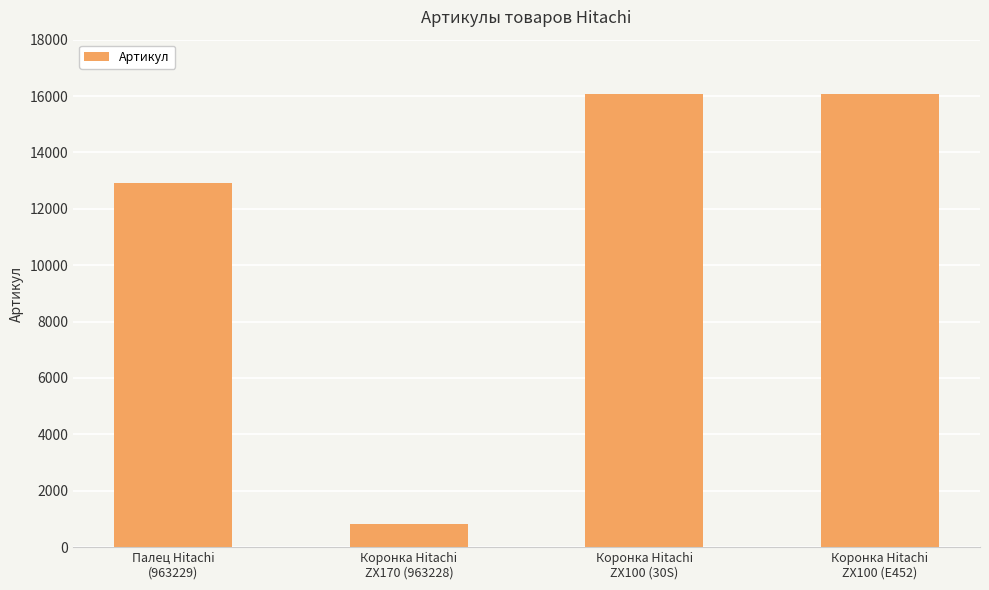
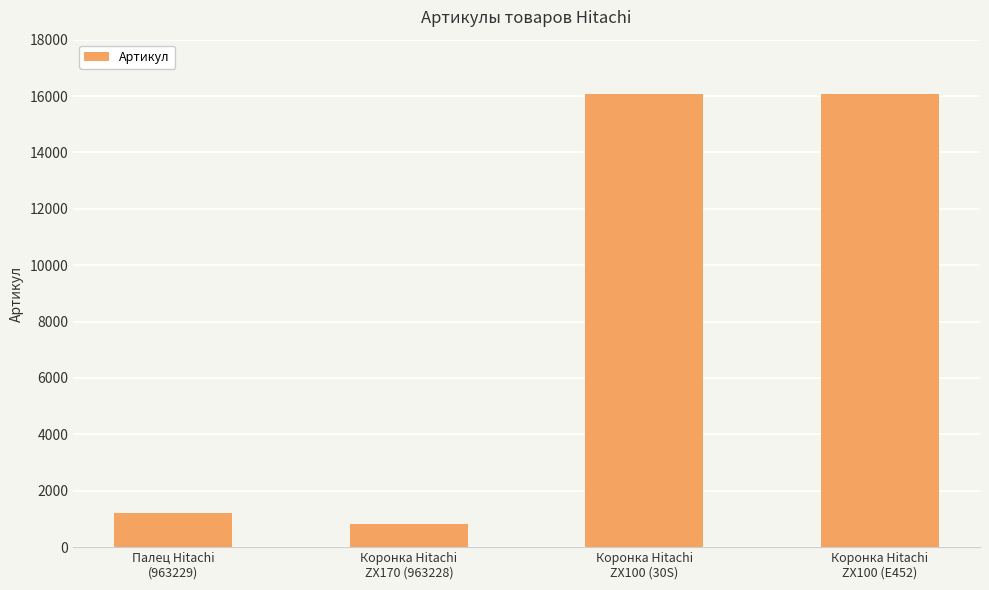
Палец Hitachi (963229): 12900 -> 1200
